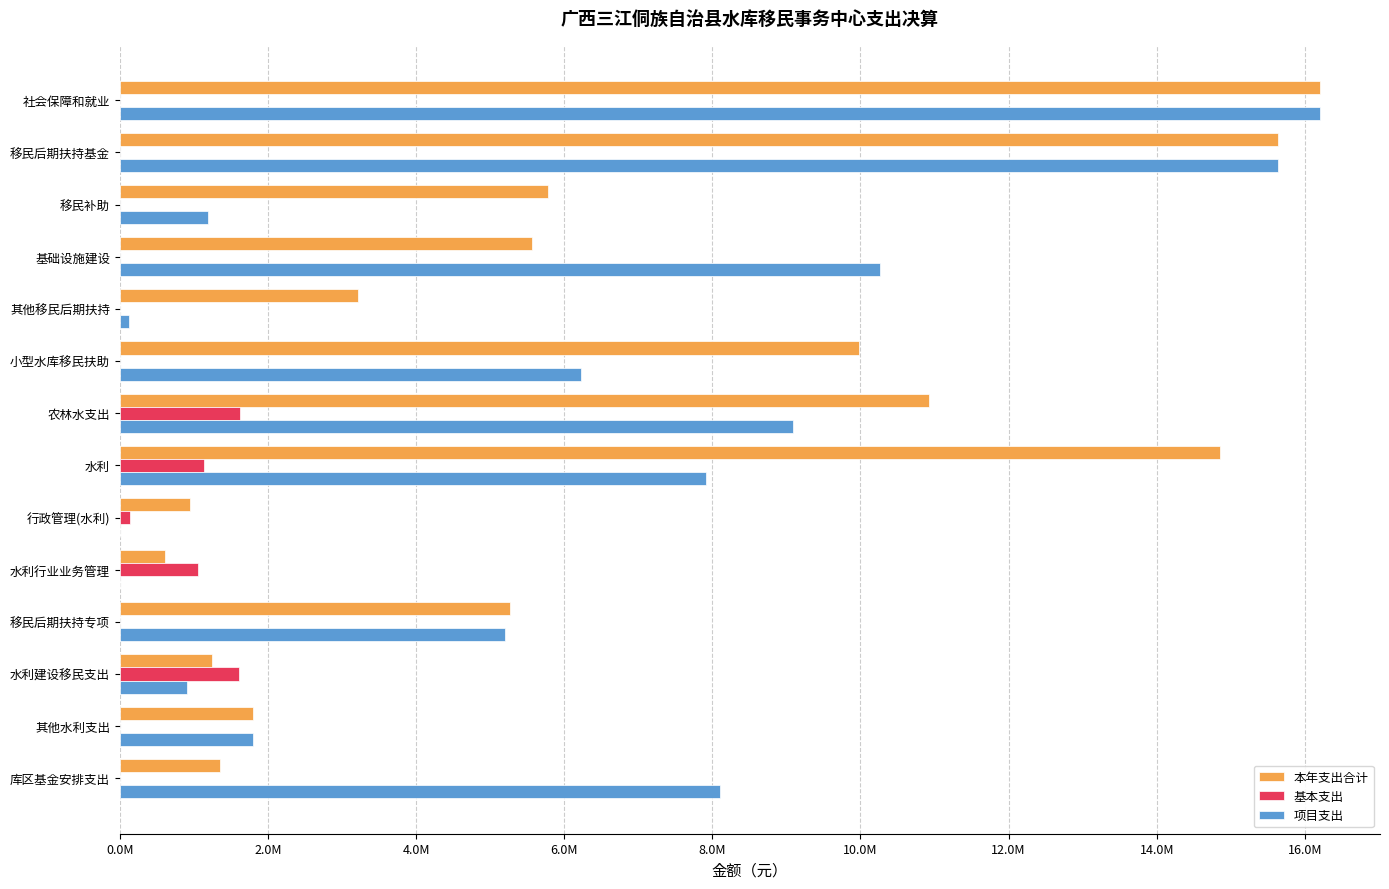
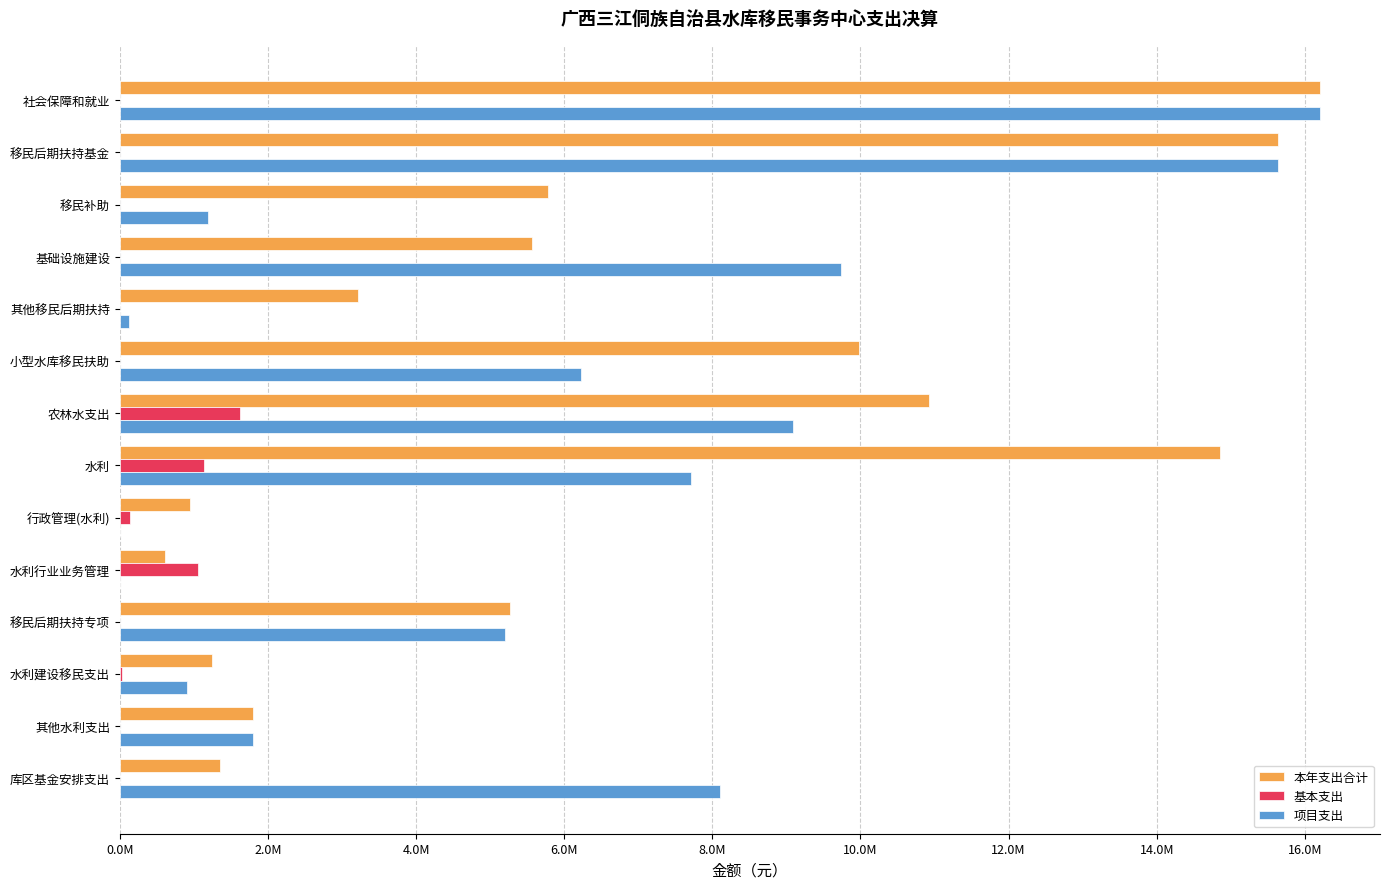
项目支出, 基础设施建设: 10300000 -> 9700000
项目支出, 水利: 7900000 -> 7700000
基本支出, 水利建设移民支出: 1600000 -> 0
